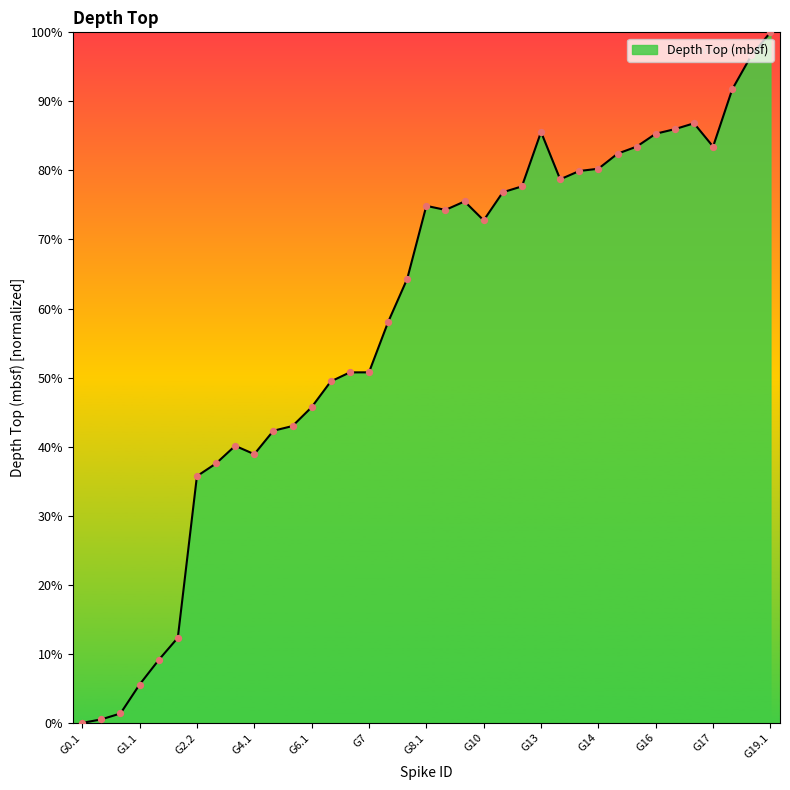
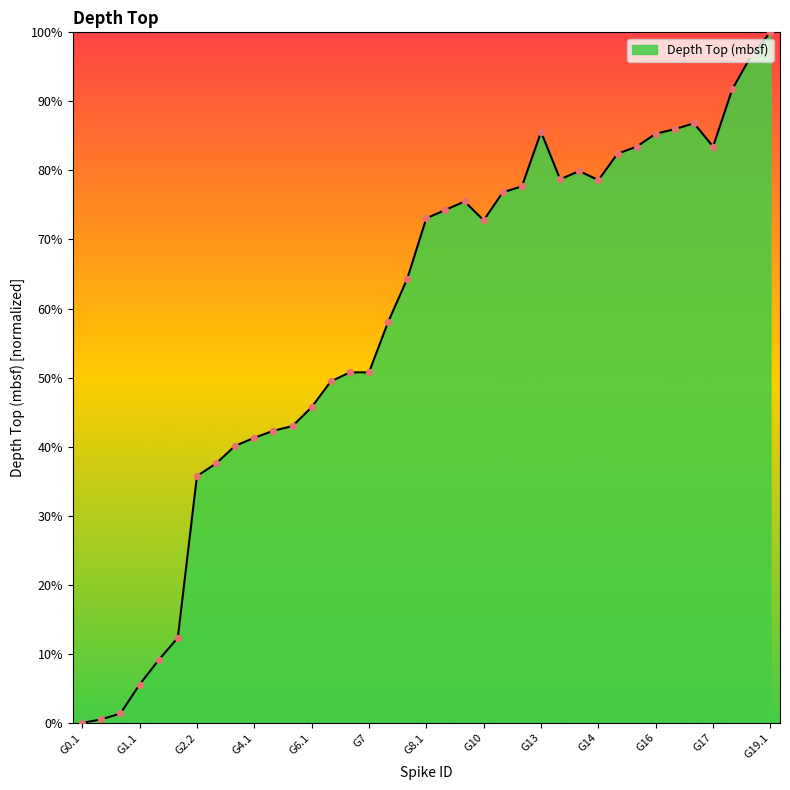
G4.1: 39% -> 41%
G8.1: 75% -> 73%
G14: 80% -> 79%
